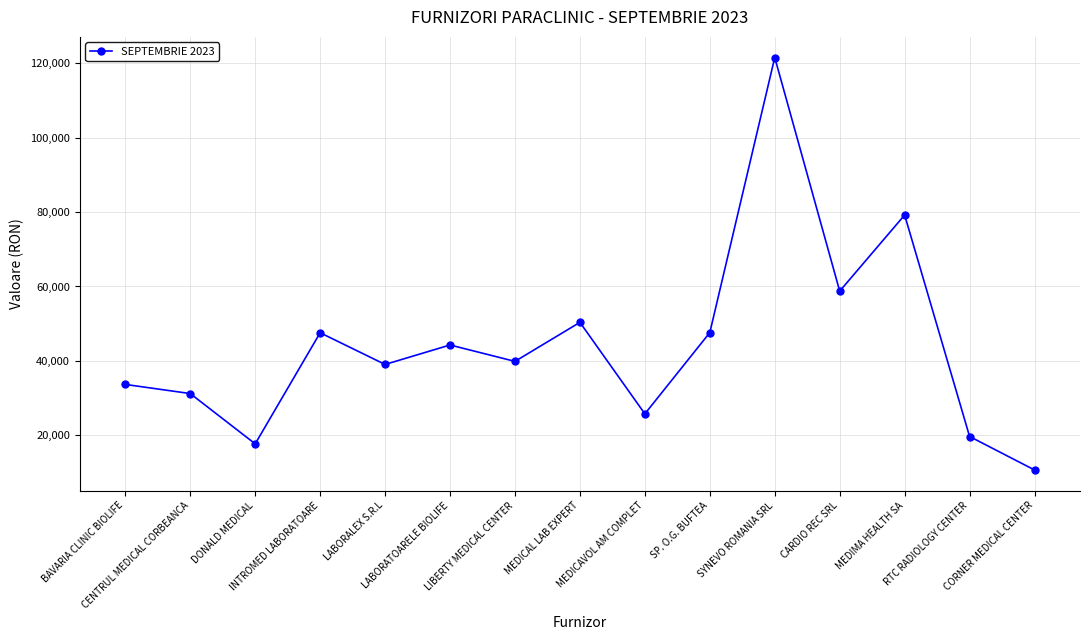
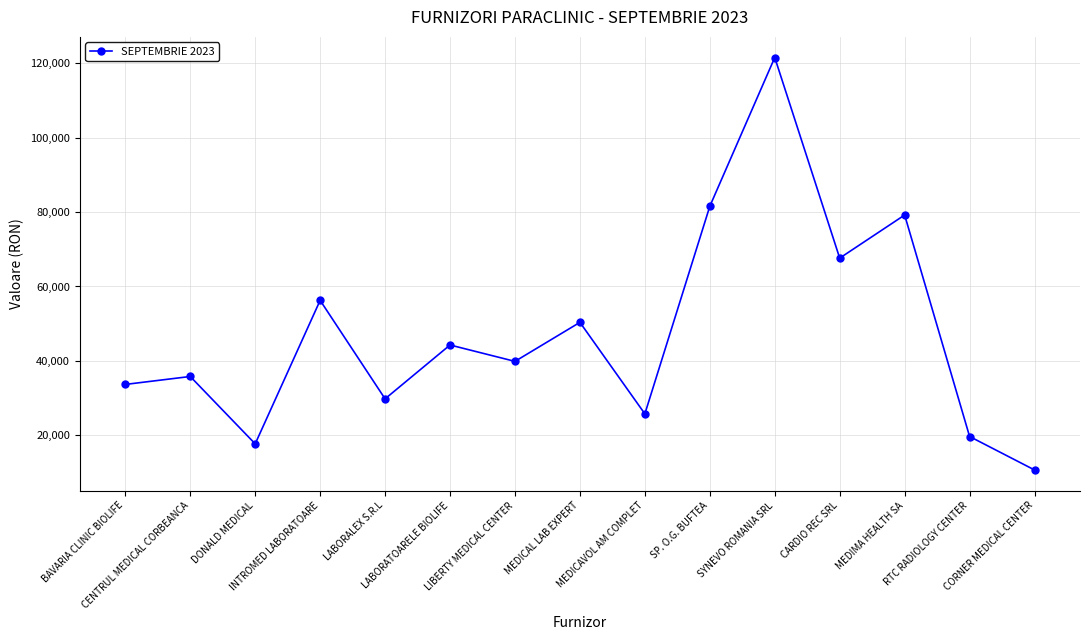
CENTRUL MEDICAL CORBEANCA: 31,000 -> 36,000
INTROMED LABORATOARE: 48,000 -> 56,000
LABORALEX S.R.L: 39,000 -> 30,000
SP. O.G. BUFTEA: 48,000 -> 82,000
CARDIO REC SRL: 59,000 -> 68,000
